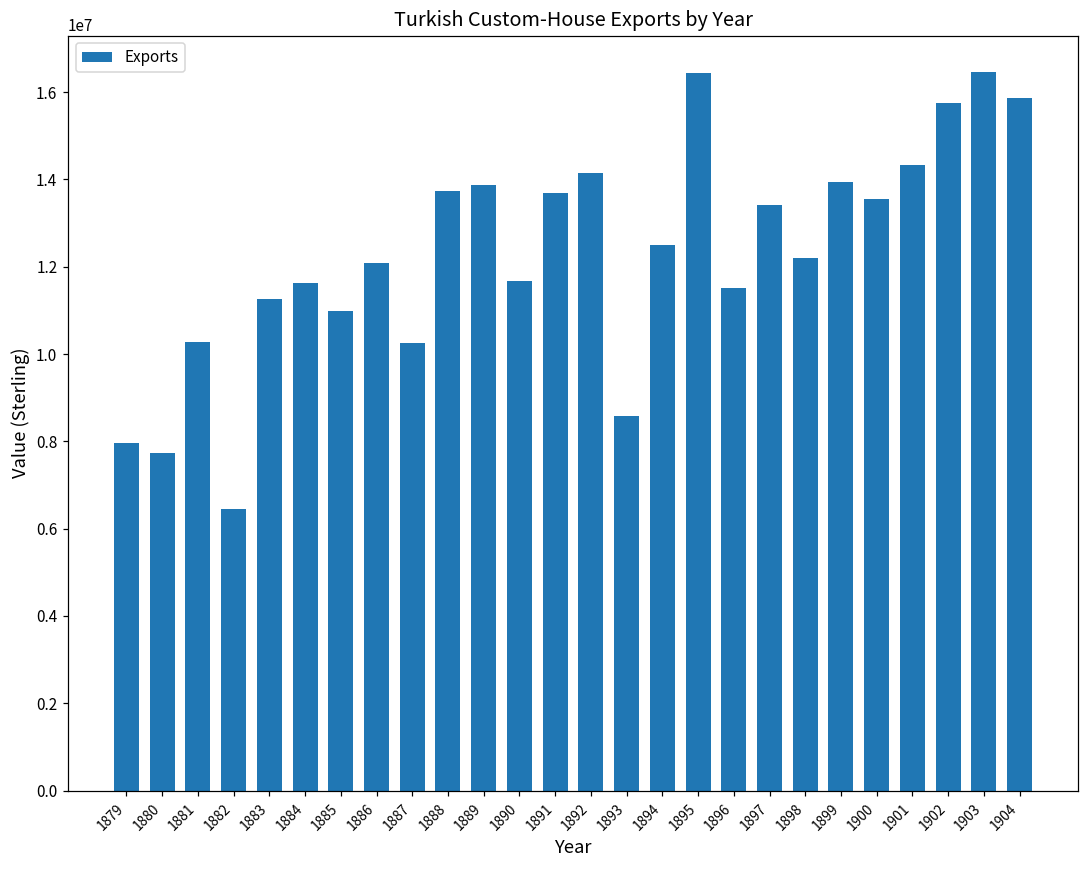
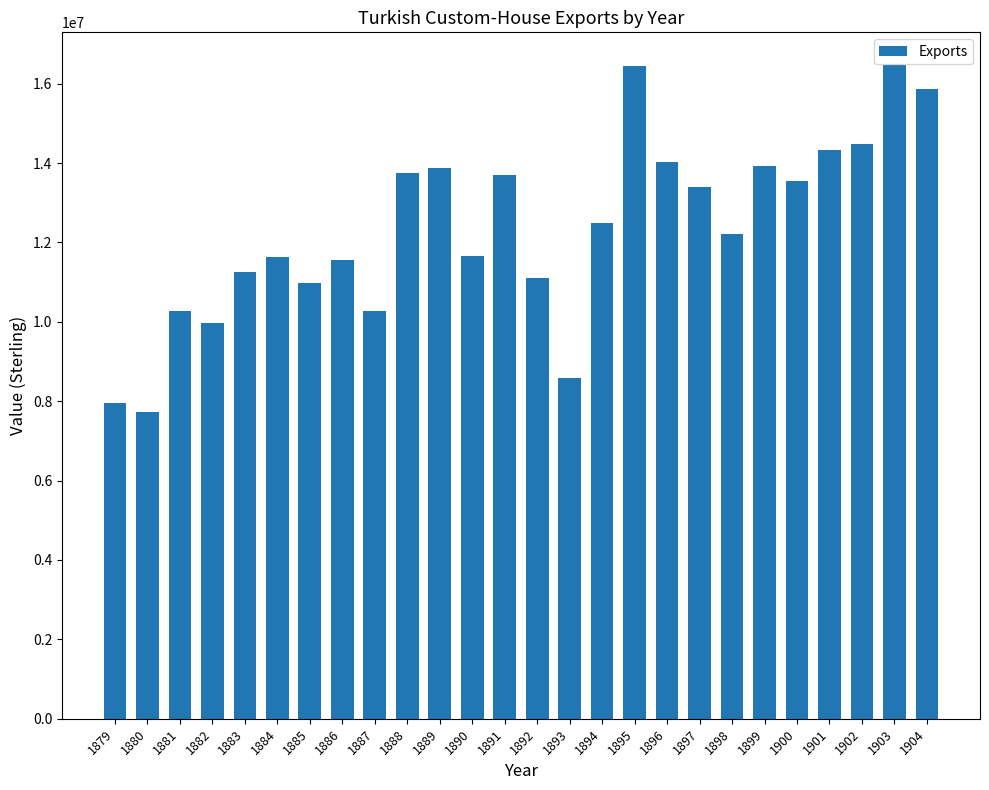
1882: 6400000 -> 10000000
1886: 12100000 -> 11600000
1892: 14200000 -> 11100000
1896: 11500000 -> 14000000
1902: 15700000 -> 14500000
